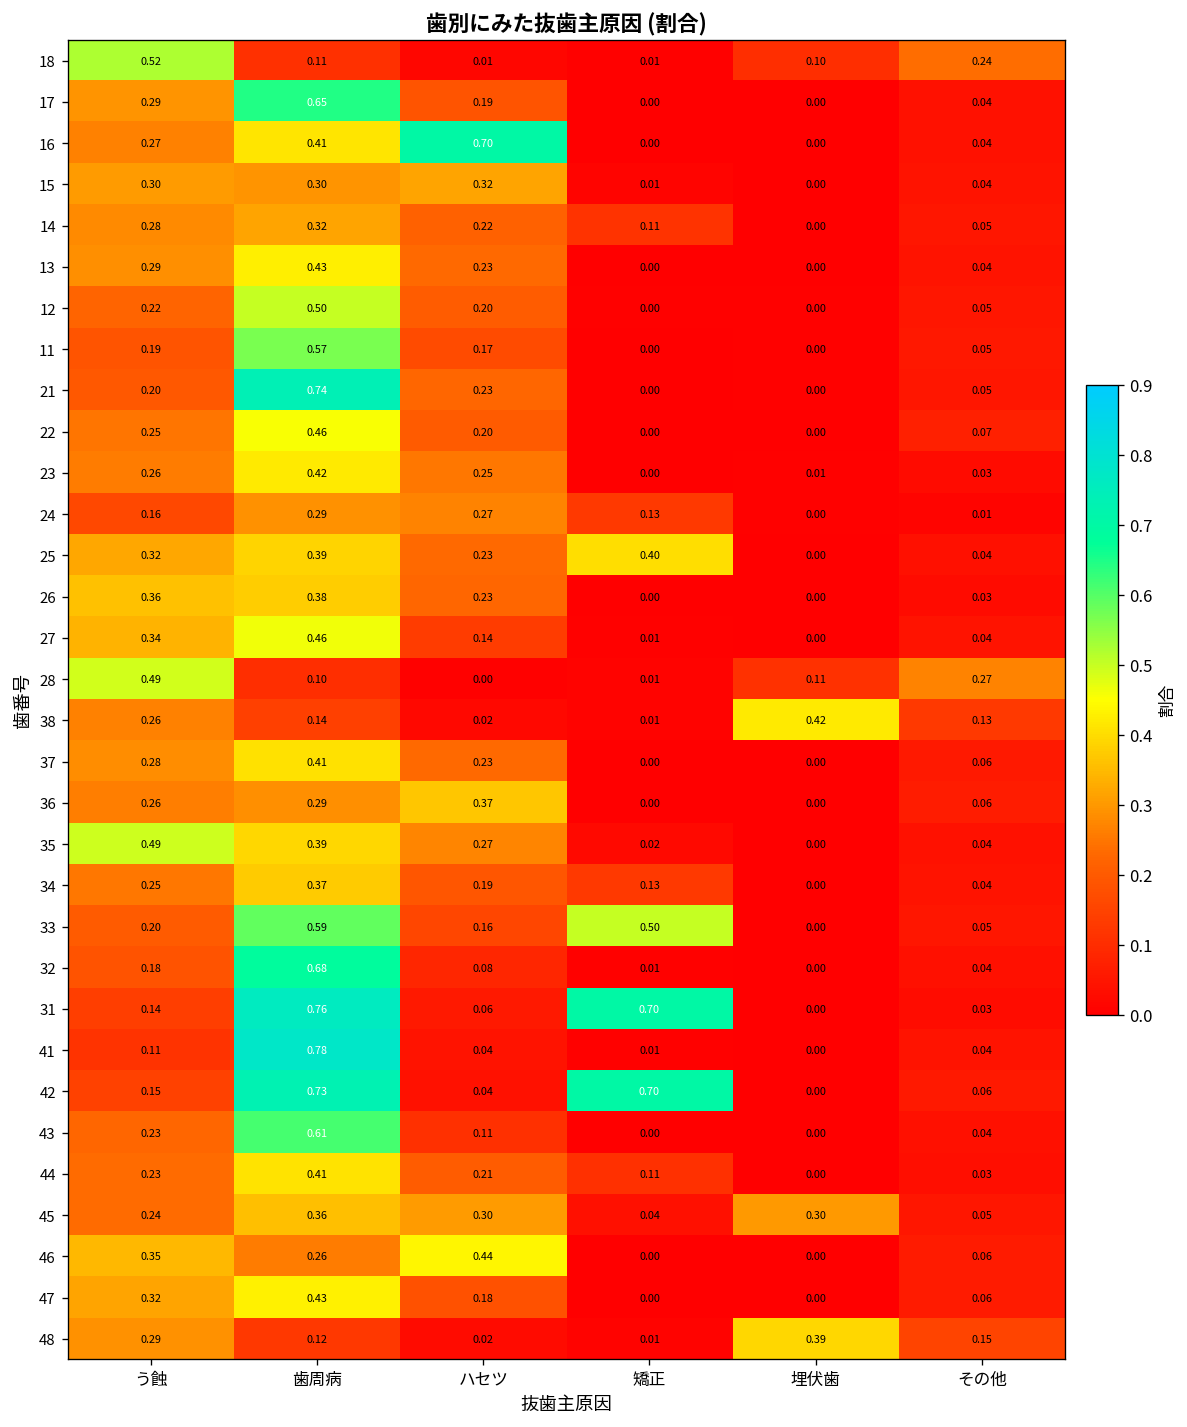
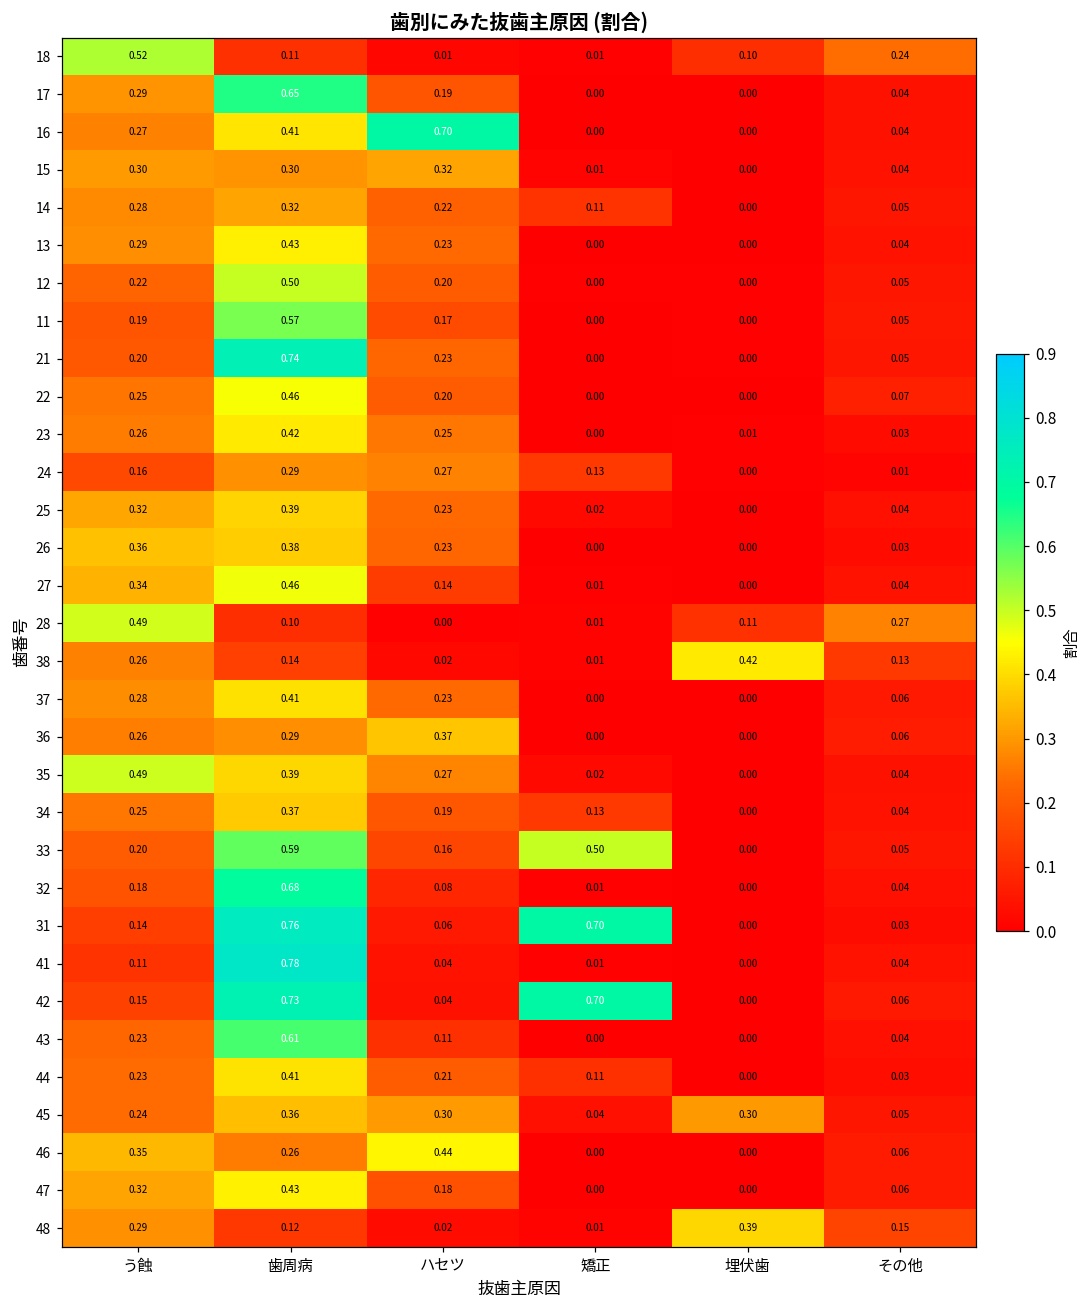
25, 矯正: 0.40 -> 0.02
